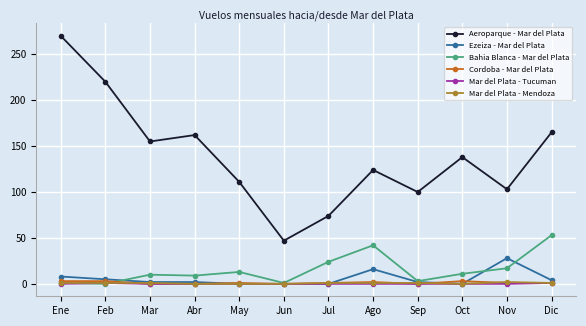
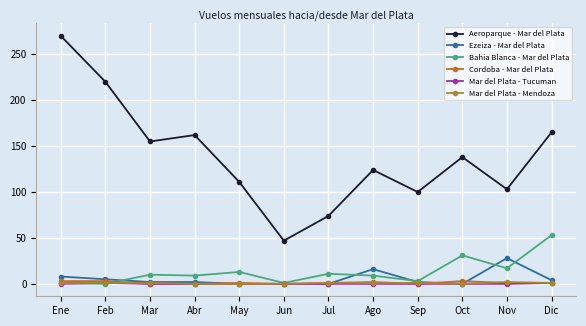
Bahia Blanca - Mar del Plata, Jul: 20 -> 10
Bahia Blanca - Mar del Plata, Ago: 40 -> 10
Bahia Blanca - Mar del Plata, Oct: 10 -> 30
